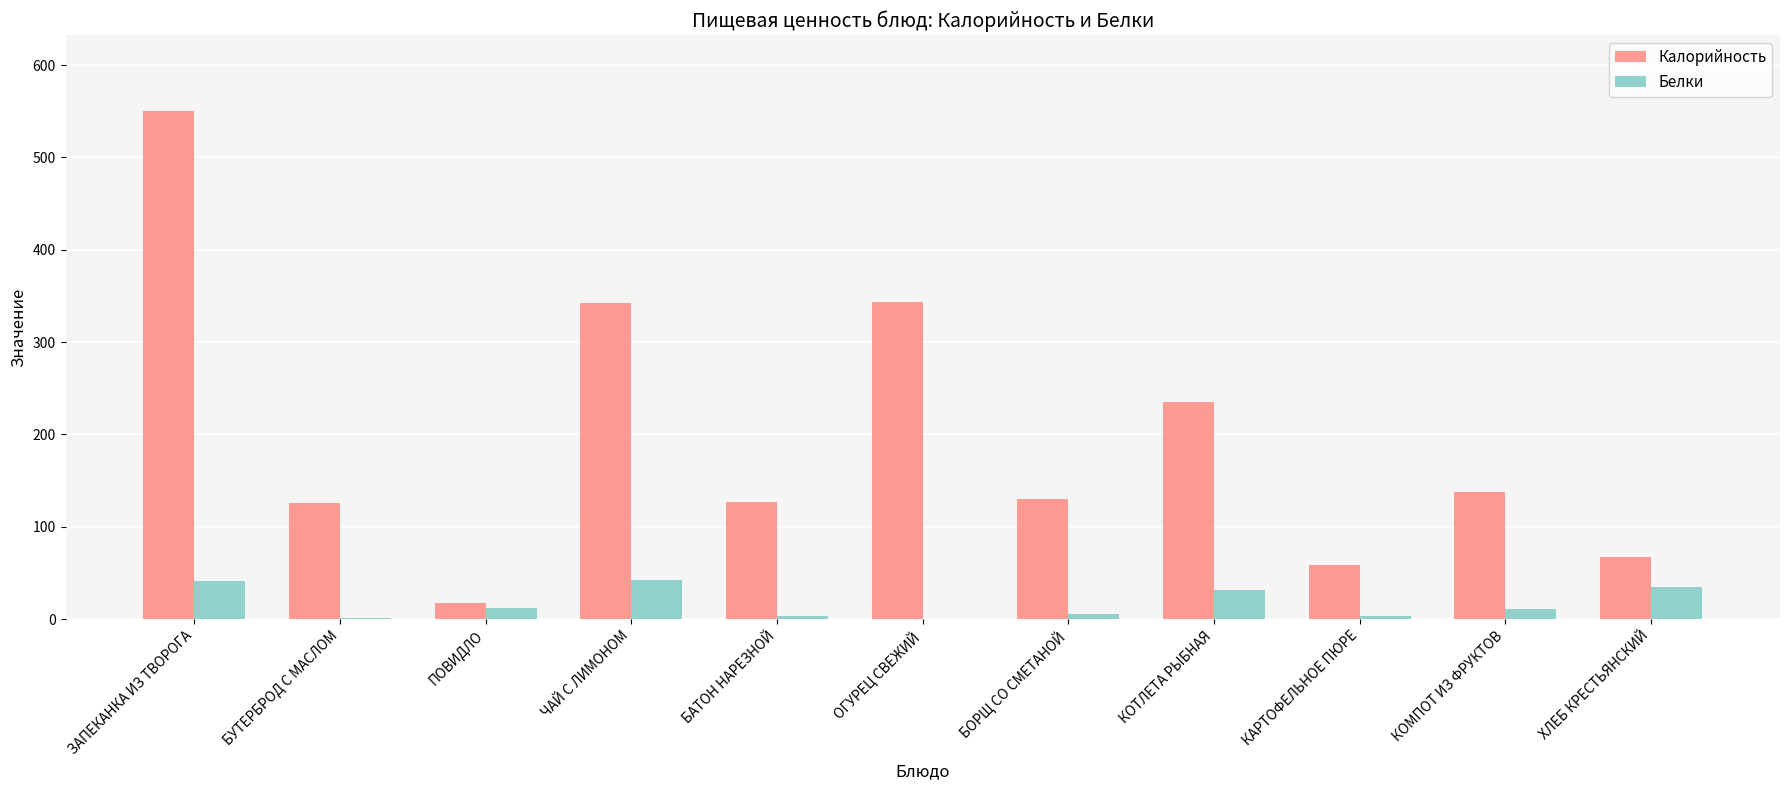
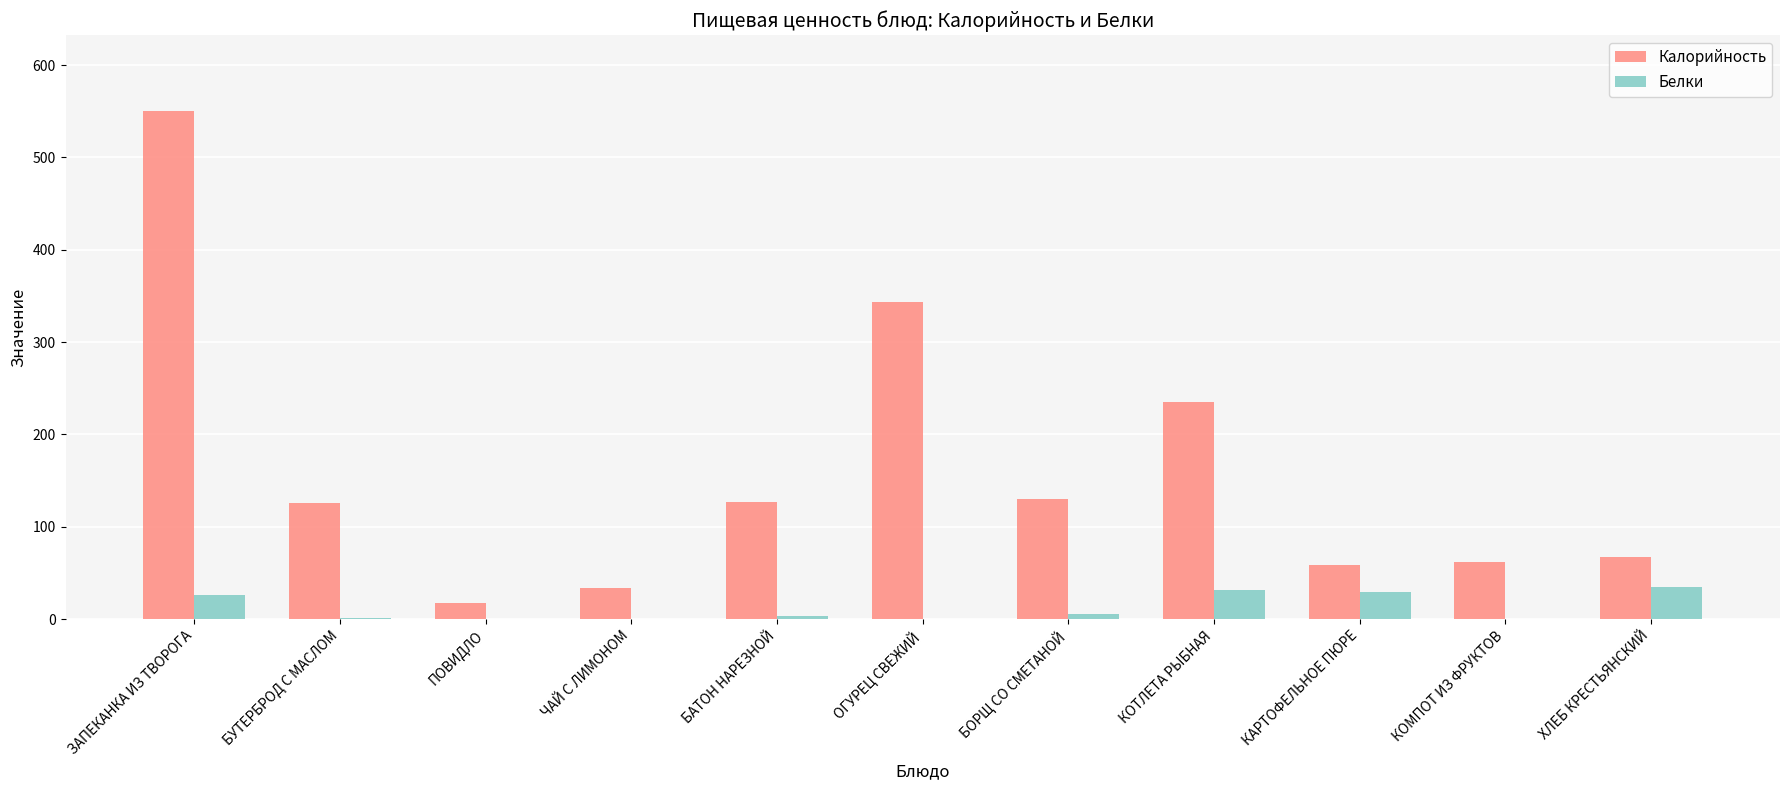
Белки, ЗАПЕКАНКА ИЗ ТВОРОГА: 40 -> 30
Белки, ПОВИДЛО: 10 -> 0
Калорийность, ЧАЙ С ЛИМОНОМ: 340 -> 30
Белки, ЧАЙ С ЛИМОНОМ: 40 -> 0
Белки, КАРТОФЕЛЬНОЕ ПЮРЕ: 0 -> 30
Калорийность, КОМПОТ ИЗ ФРУКТОВ: 140 -> 60
Белки, КОМПОТ ИЗ ФРУКТОВ: 10 -> 0
